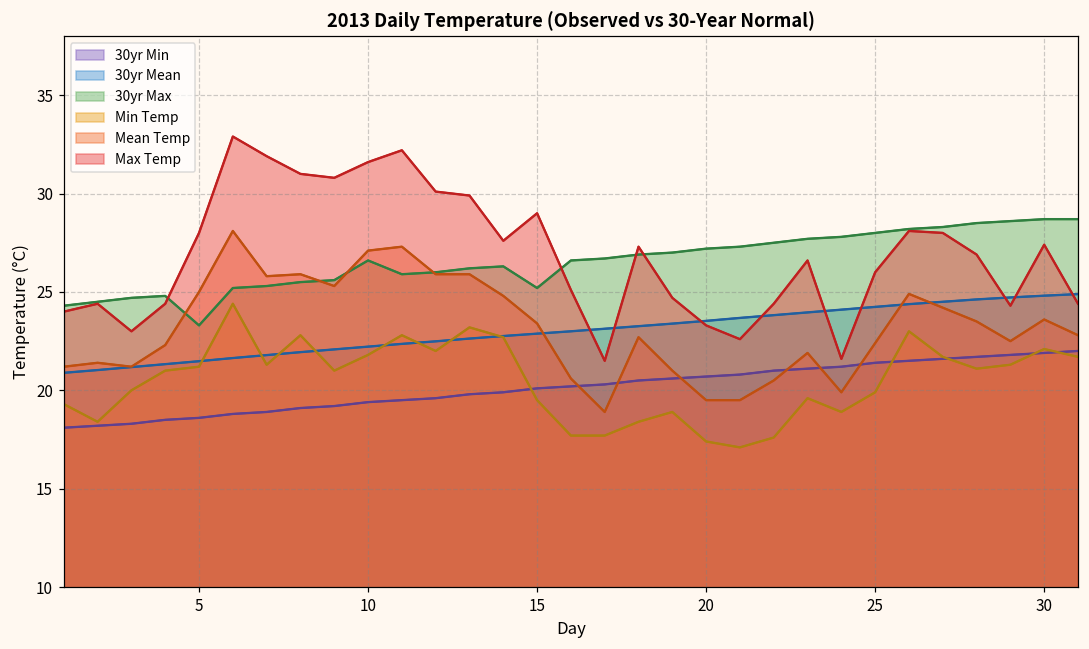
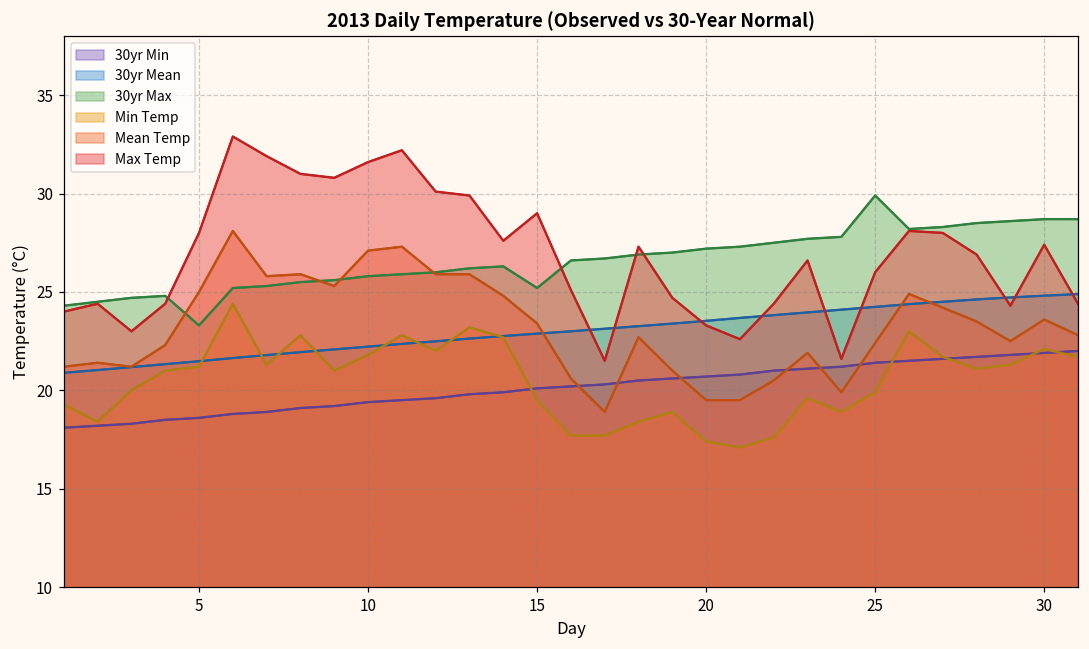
30yr Max, 10: 26.6 -> 25.8
30yr Max, 25: 28.0 -> 29.9
